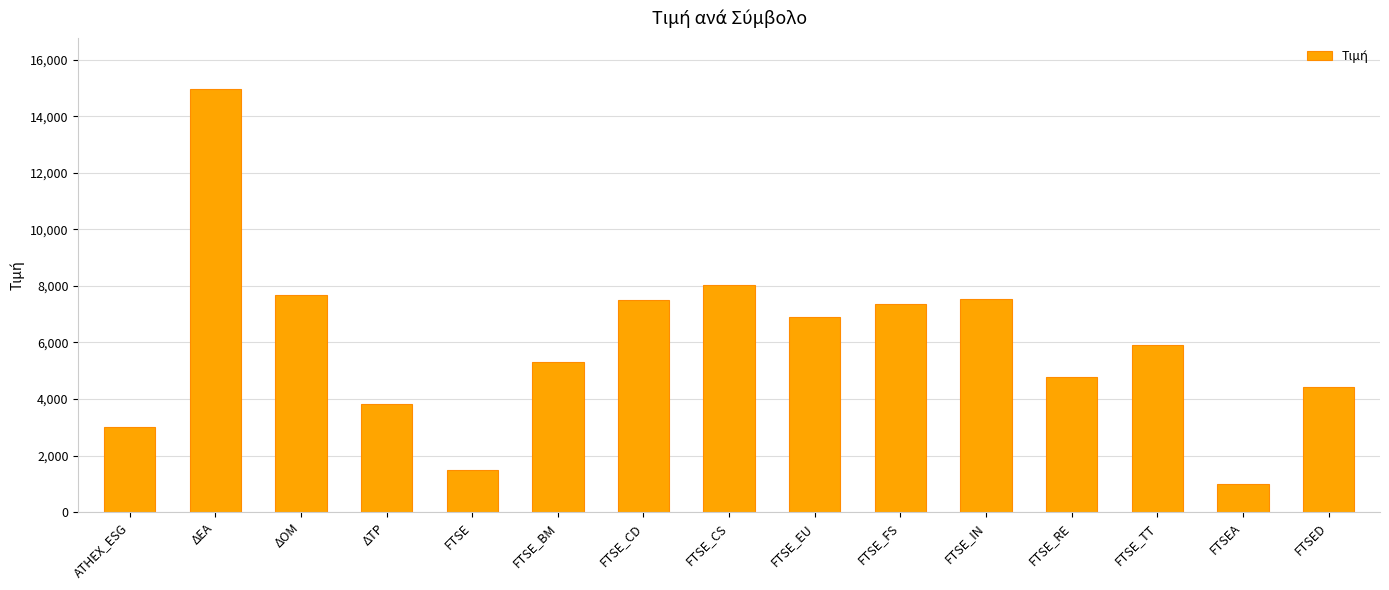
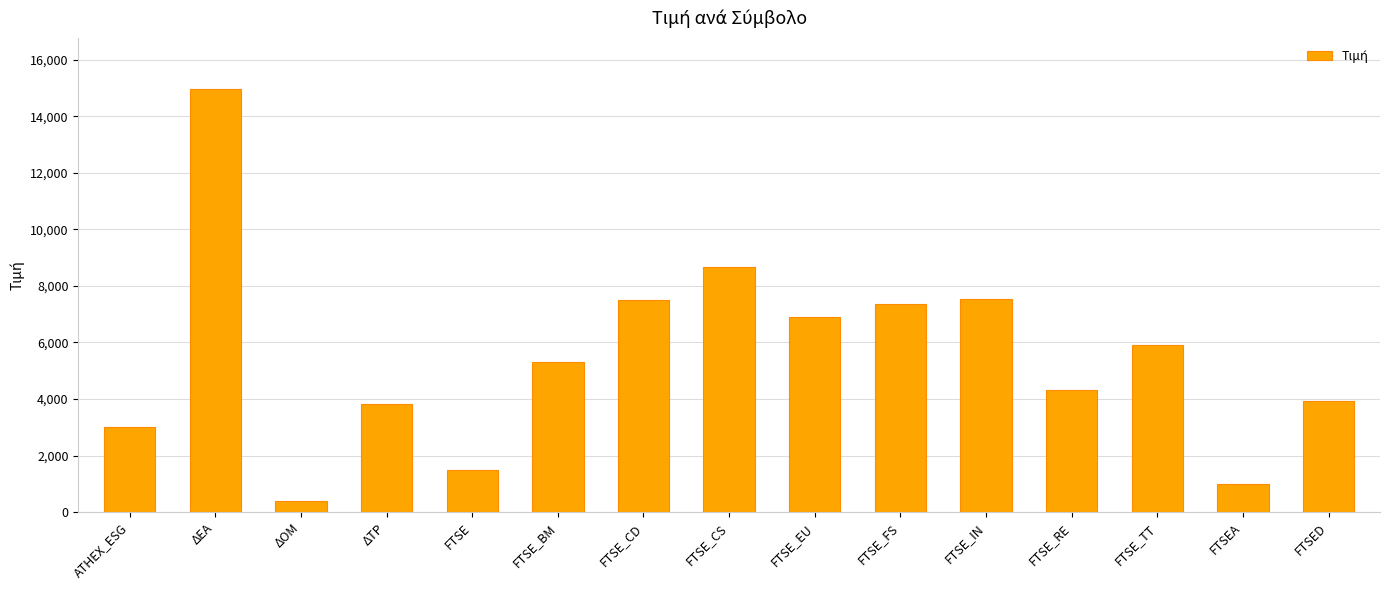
ΔΟΜ: 7,700 -> 400
FTSE_CS: 8,000 -> 8,700
FTSE_RE: 4,800 -> 4,300
FTSED: 4,400 -> 3,900
